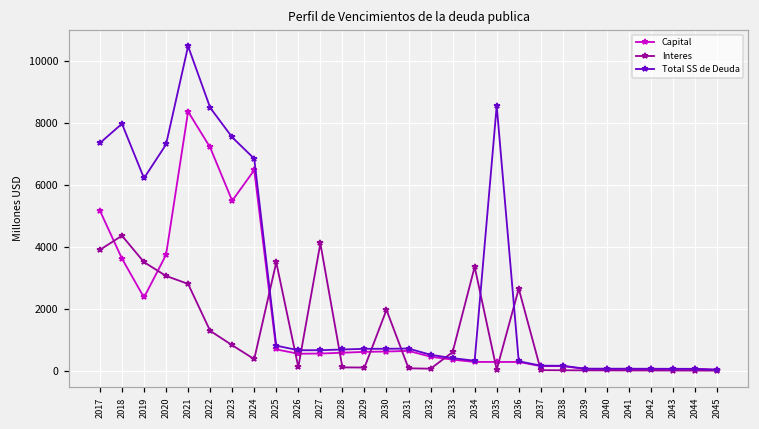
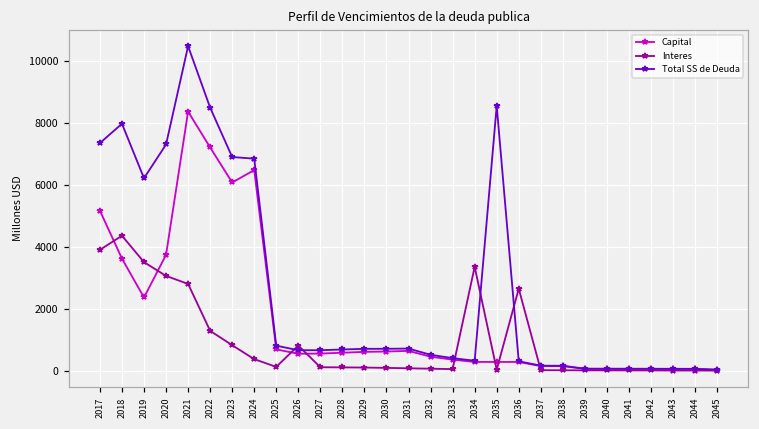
Capital, 2023: 5500 -> 6100
Total SS de Deuda, 2023: 7500 -> 6900
Interes, 2025: 3500 -> 100
Interes, 2026: 100 -> 800
Interes, 2027: 4100 -> 100
Interes, 2030: 2000 -> 100
Interes, 2033: 600 -> 0
